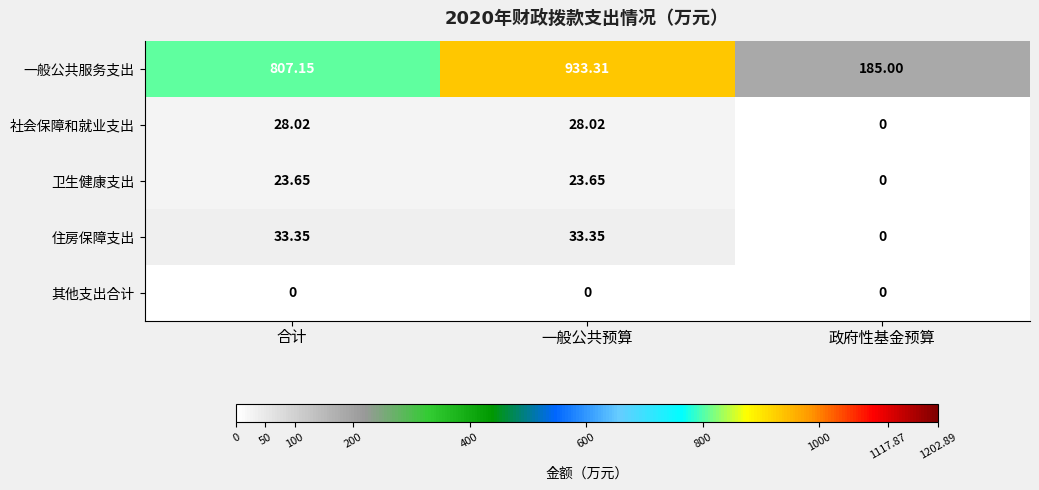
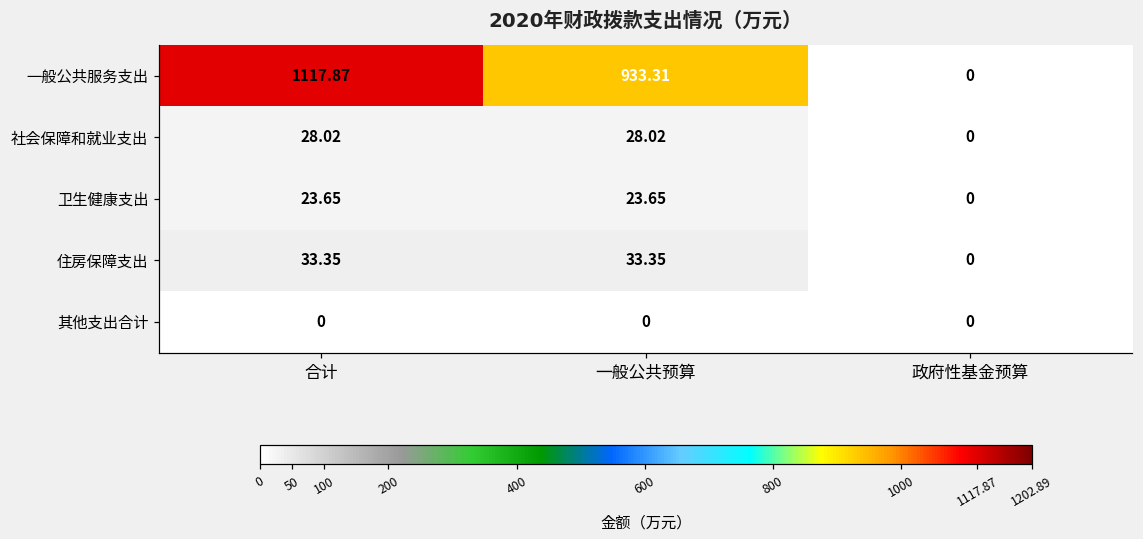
一般公共服务支出, 合计: 807.15 -> 1117.87
一般公共服务支出, 政府性基金预算: 185.00 -> 0
